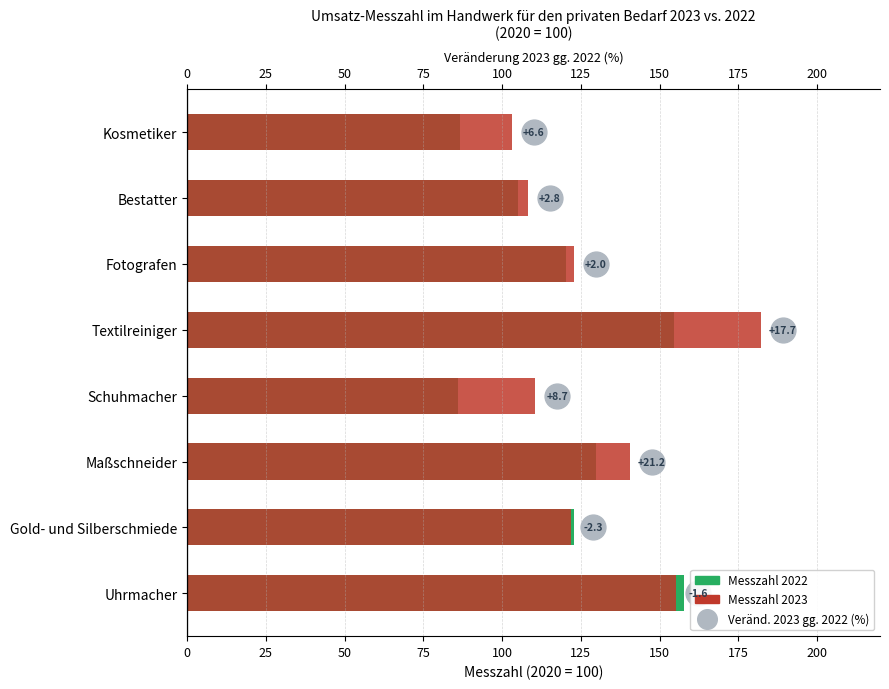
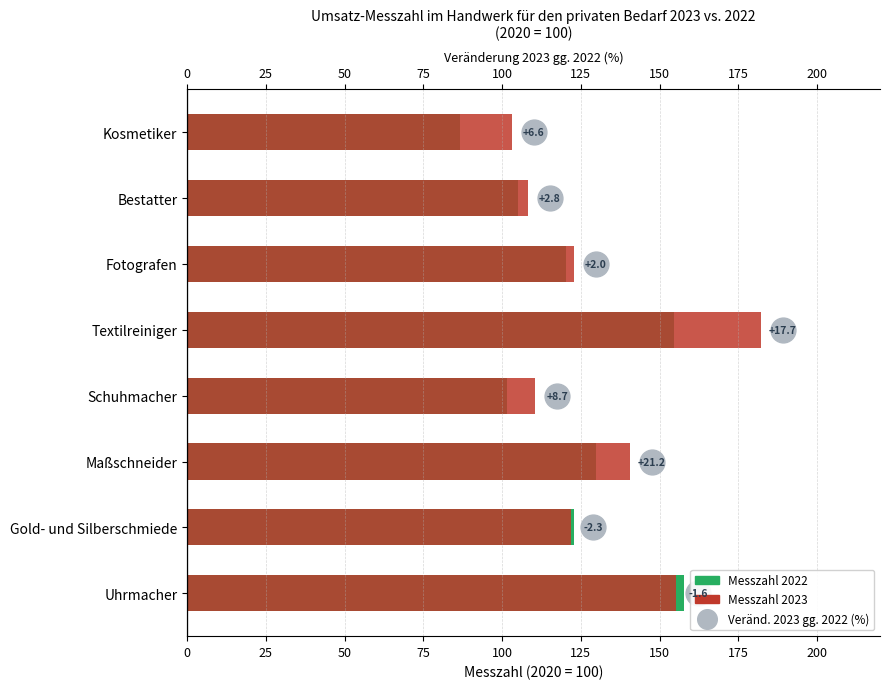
Messzahl 2022, Schuhmacher: 86 -> 102
